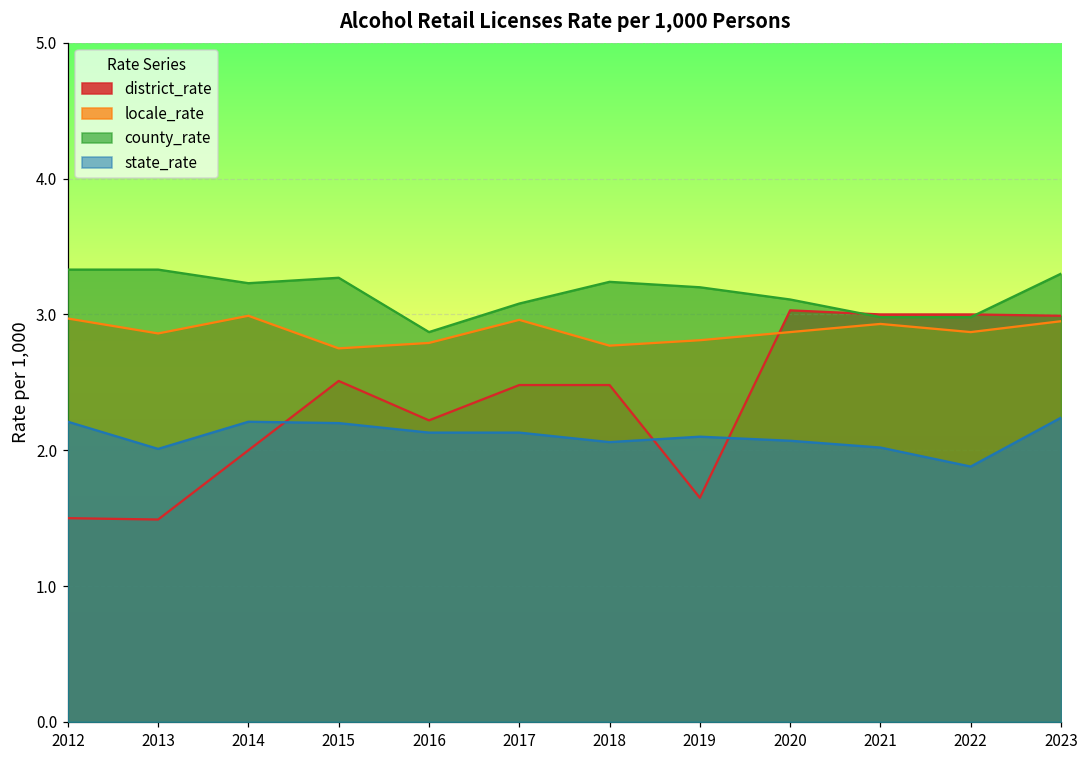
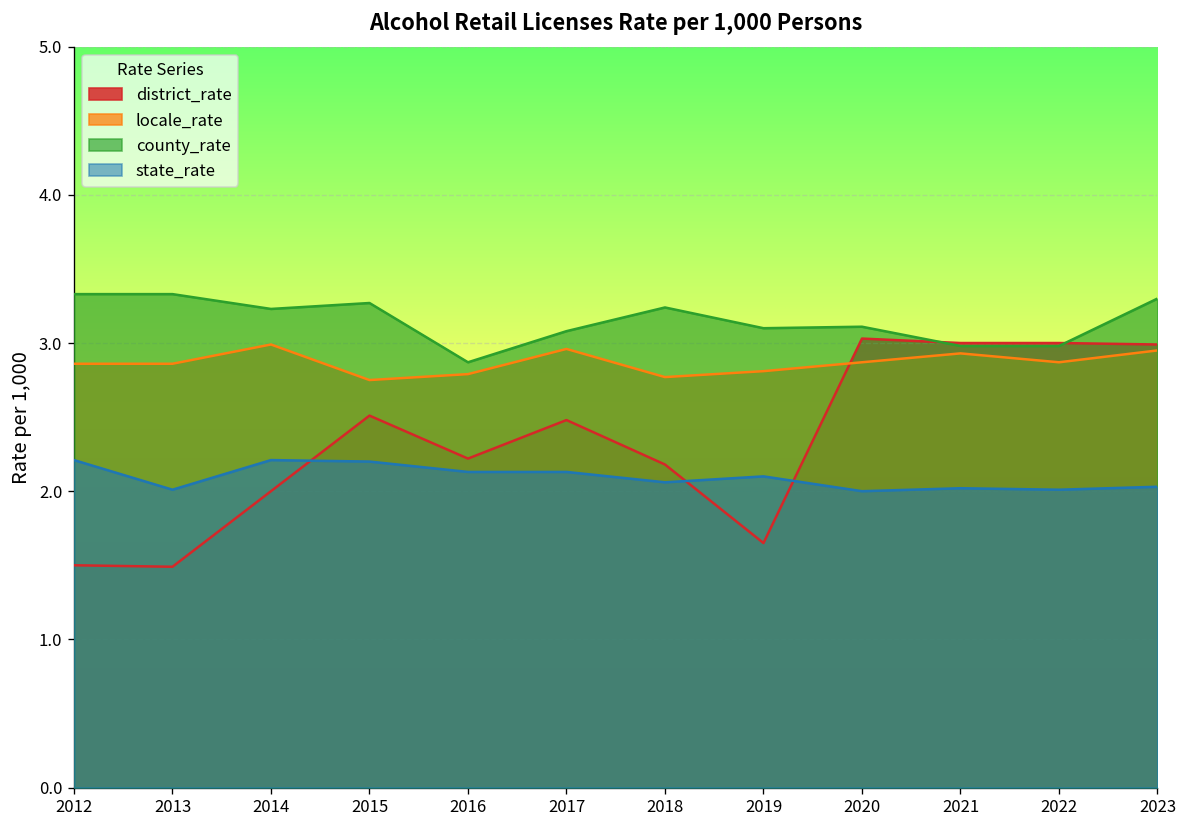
locale_rate, 2012: 2.97 -> 2.86
district_rate, 2018: 2.48 -> 2.18
county_rate, 2019: 3.2 -> 3.1
state_rate, 2020: 2.07 -> 2.00
state_rate, 2022: 1.88 -> 2.01
state_rate, 2023: 2.24 -> 2.03
